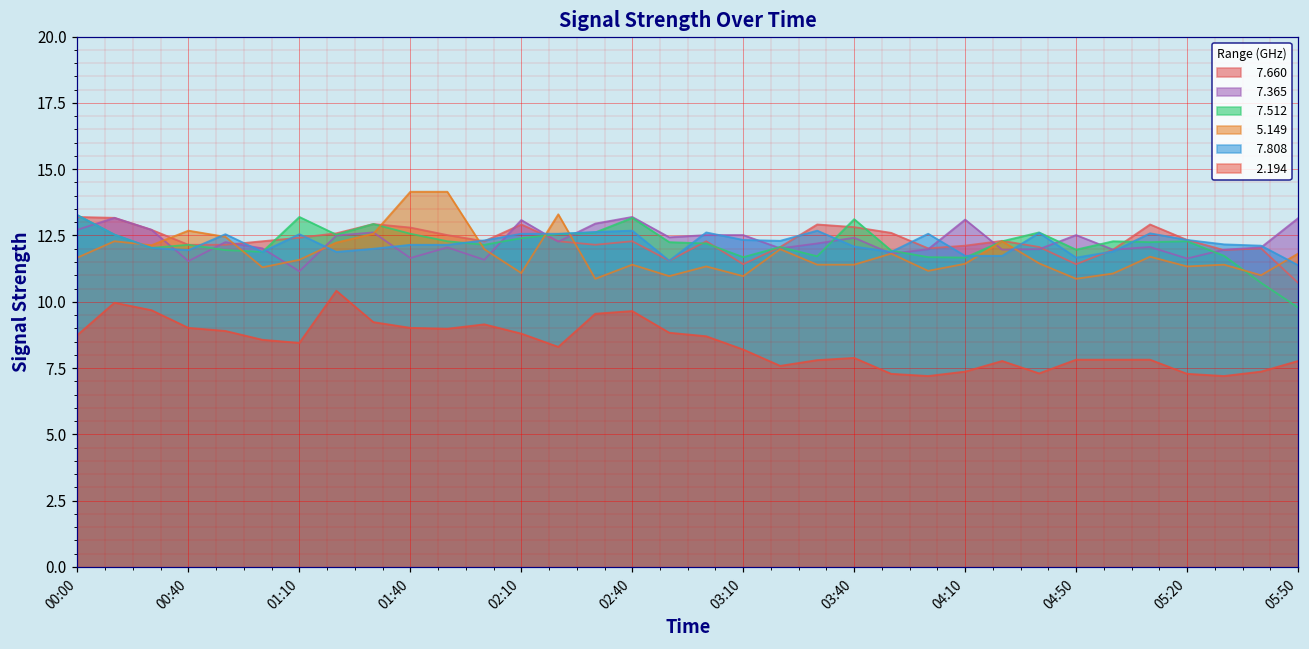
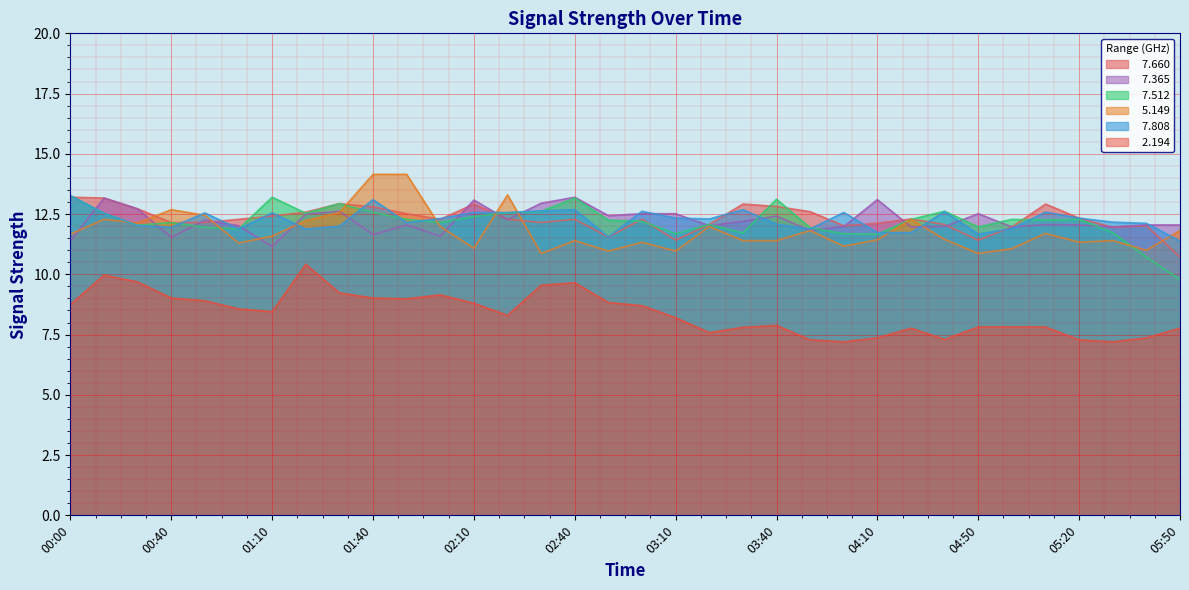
7.365, 00:00: 12.7 -> 11.4
7.808, 01:40: 12.2 -> 13.1
7.365, 05:20: 11.6 -> 12.0
7.365, 05:50: 13.2 -> 12.0
